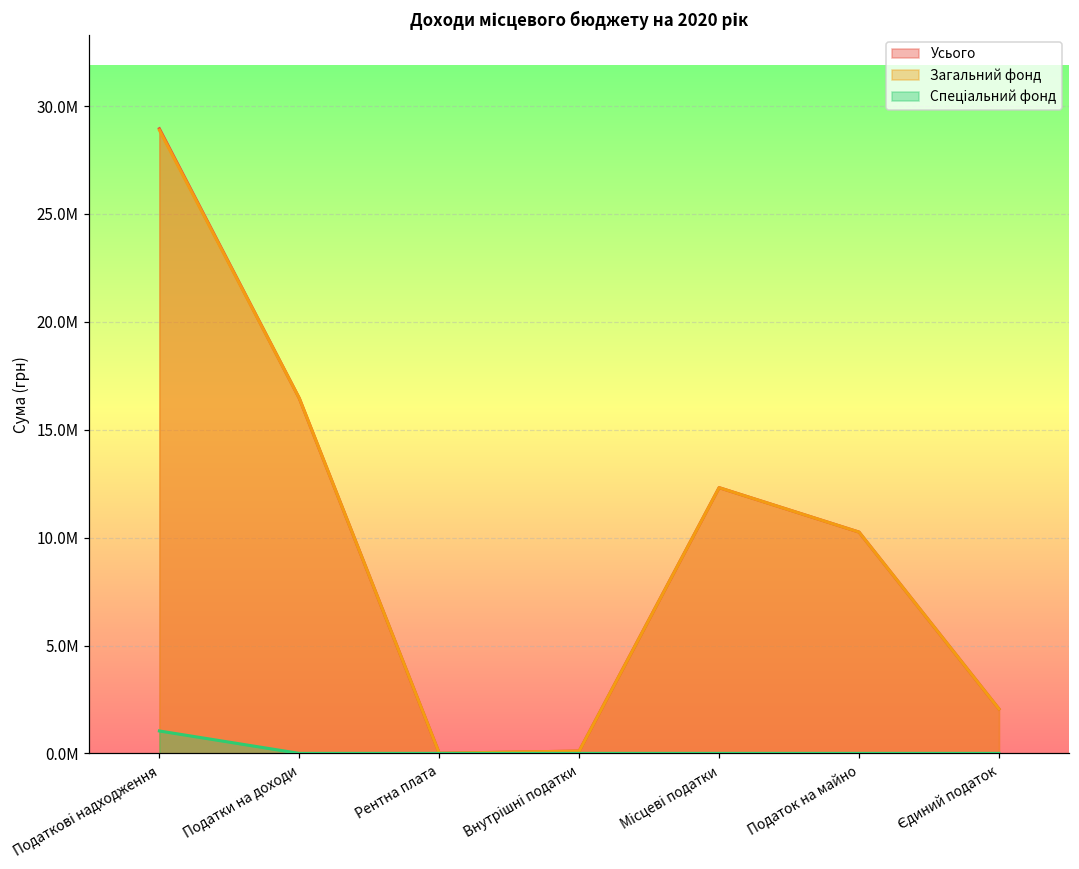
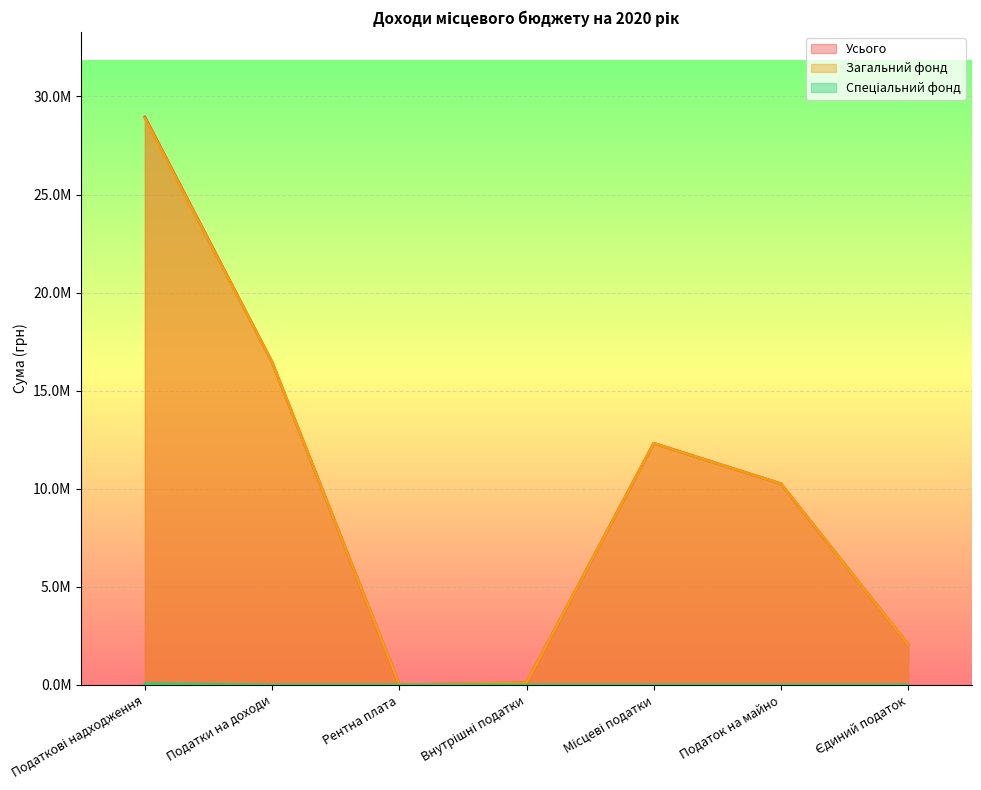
Спеціальний фонд, Податкові надходження: 1000000 -> 100000
